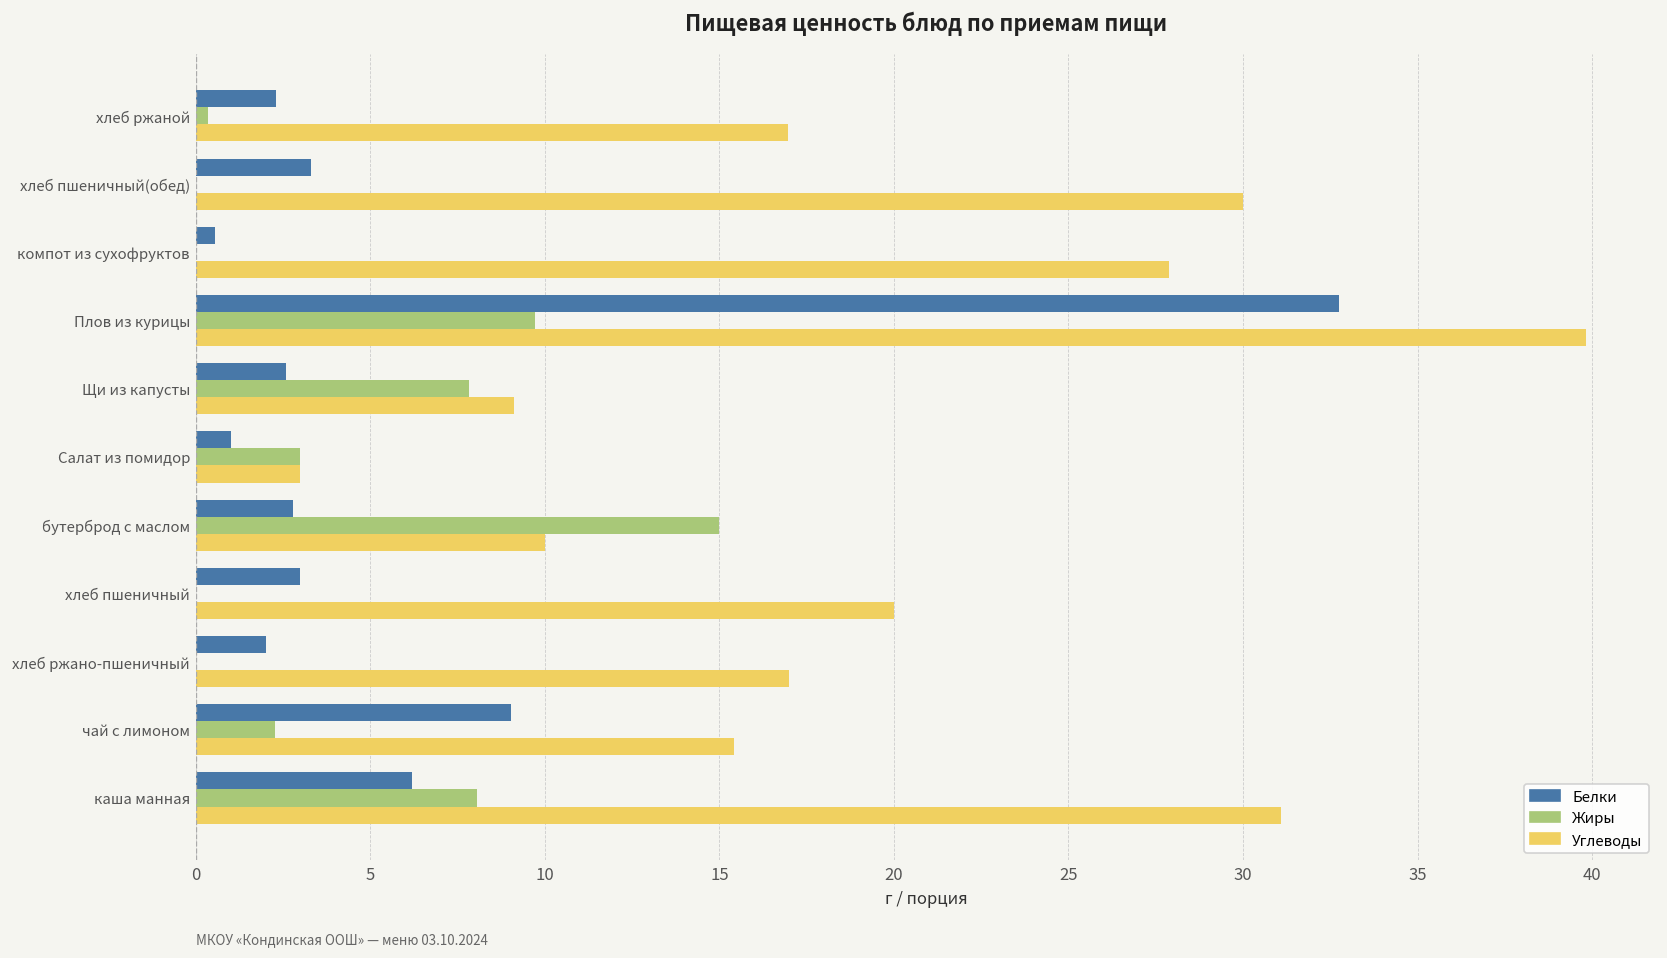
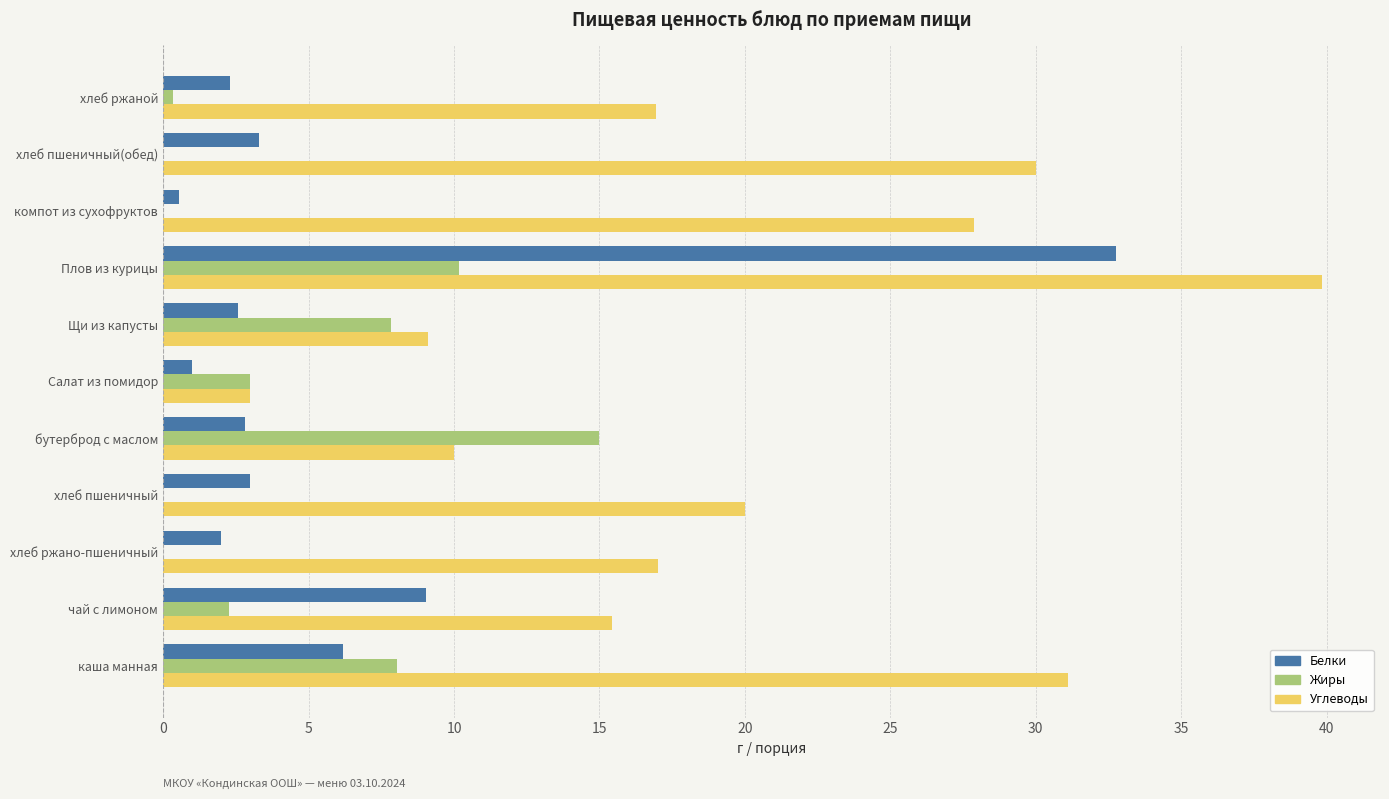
Жиры, Плов из курицы: 9.7 -> 10.2
